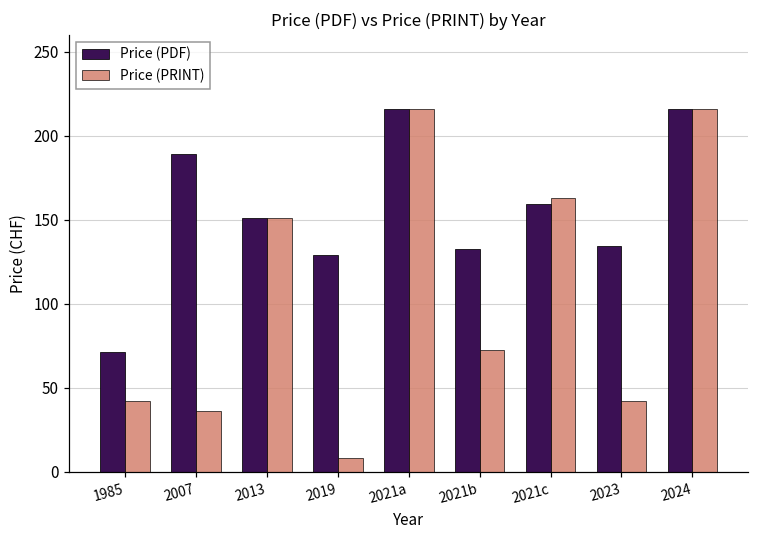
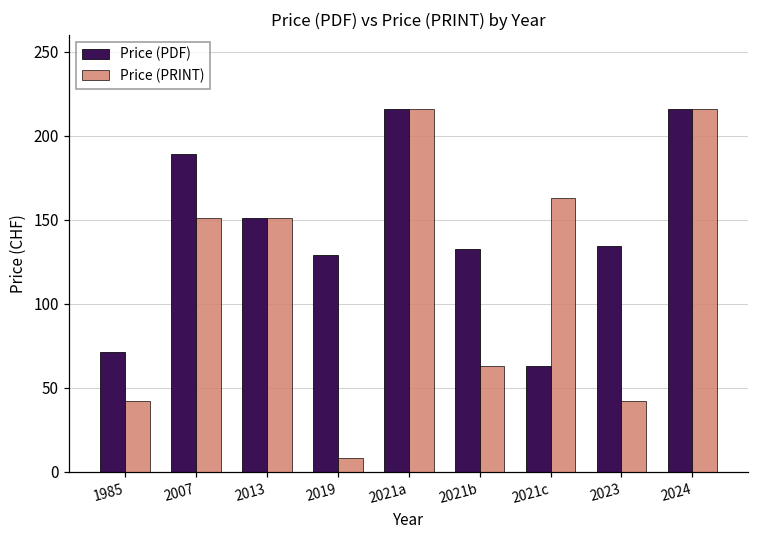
Price (PRINT), 2007: 36 -> 151
Price (PRINT), 2021b: 73 -> 63
Price (PDF), 2021c: 160 -> 63
